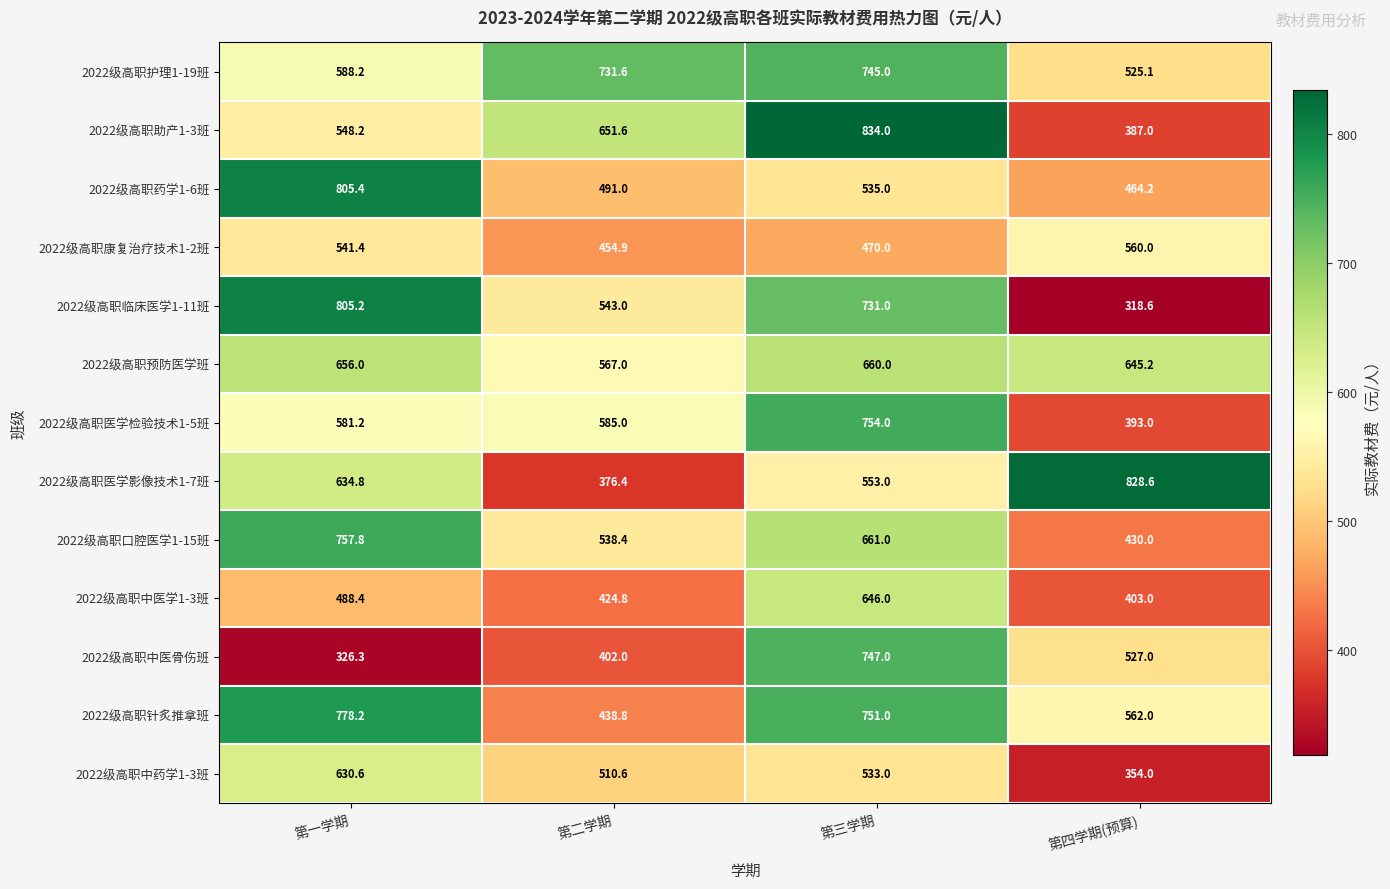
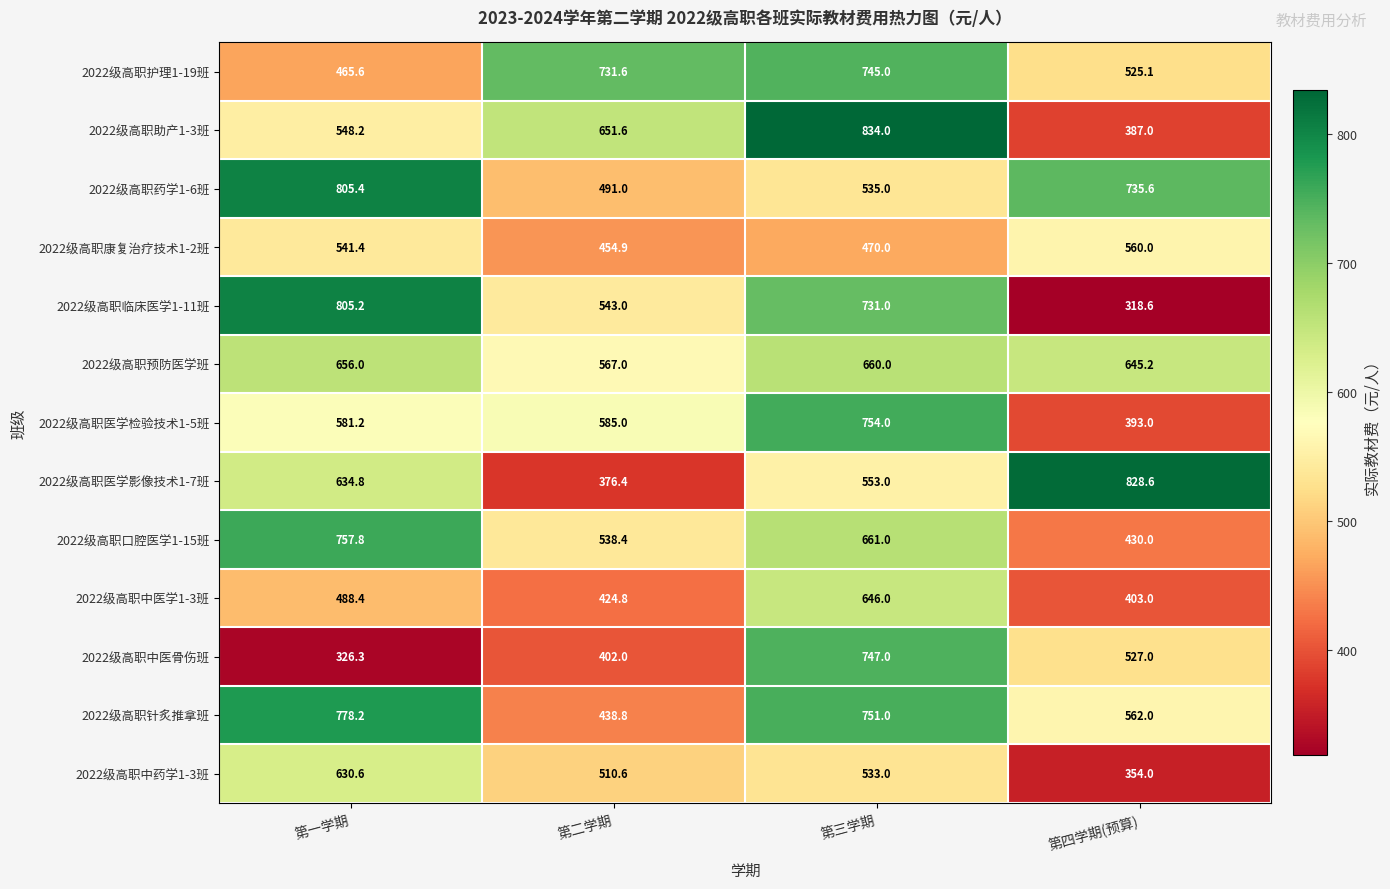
2022级高职护理1-19班, 第一学期: 588.2 -> 465.6
2022级高职药学1-6班, 第四学期(预算): 464.2 -> 735.6
